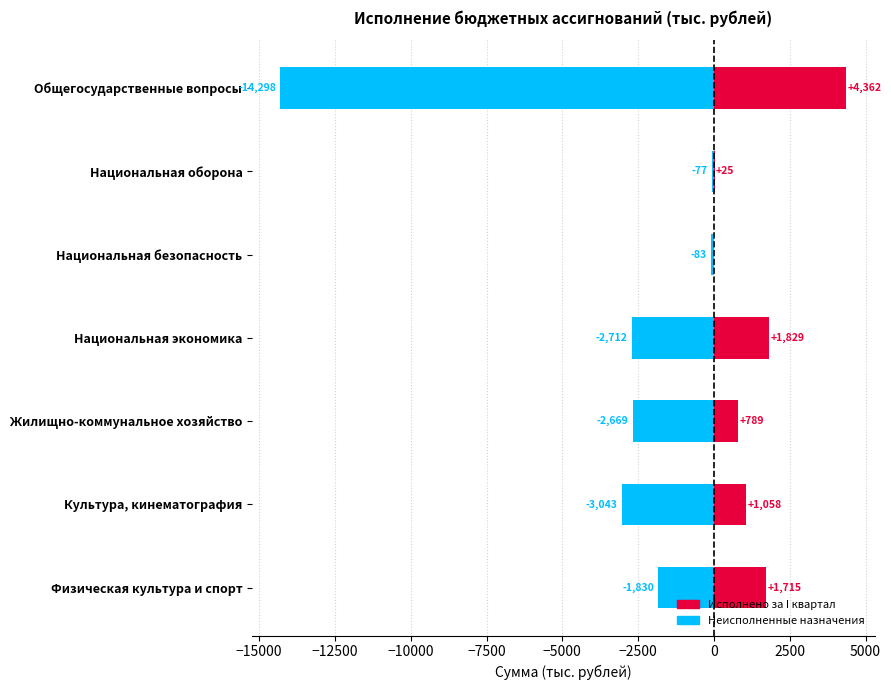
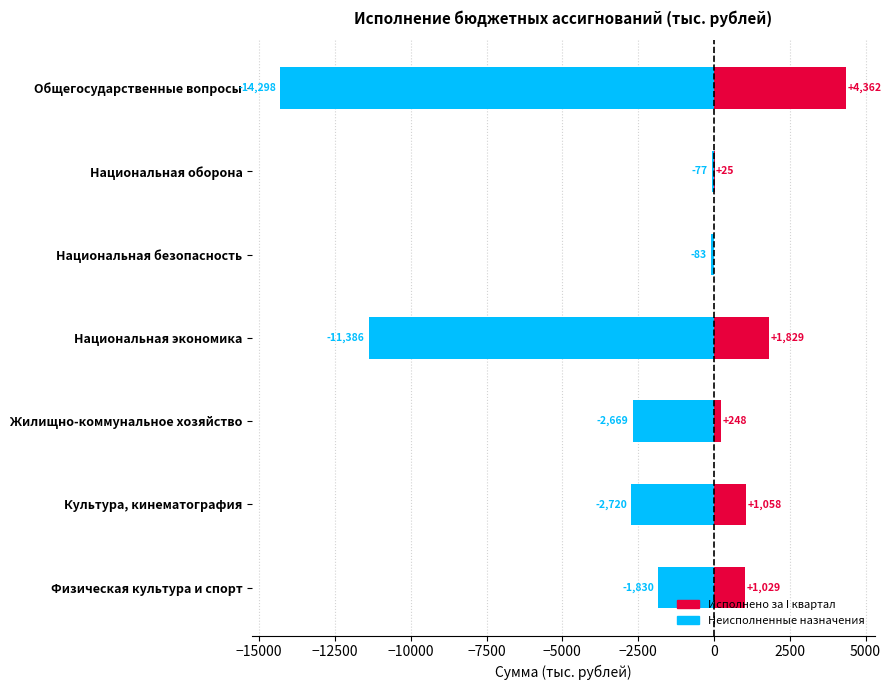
Неисполненные назначения, Национальная экономика: -2,712 -> -11,386
Исполнено за I квартал, Жилищно-коммунальное хозяйство: +789 -> +248
Неисполненные назначения, Культура, кинематография: -3,043 -> -2,720
Исполнено за I квартал, Физическая культура и спорт: +1,715 -> +1,029
